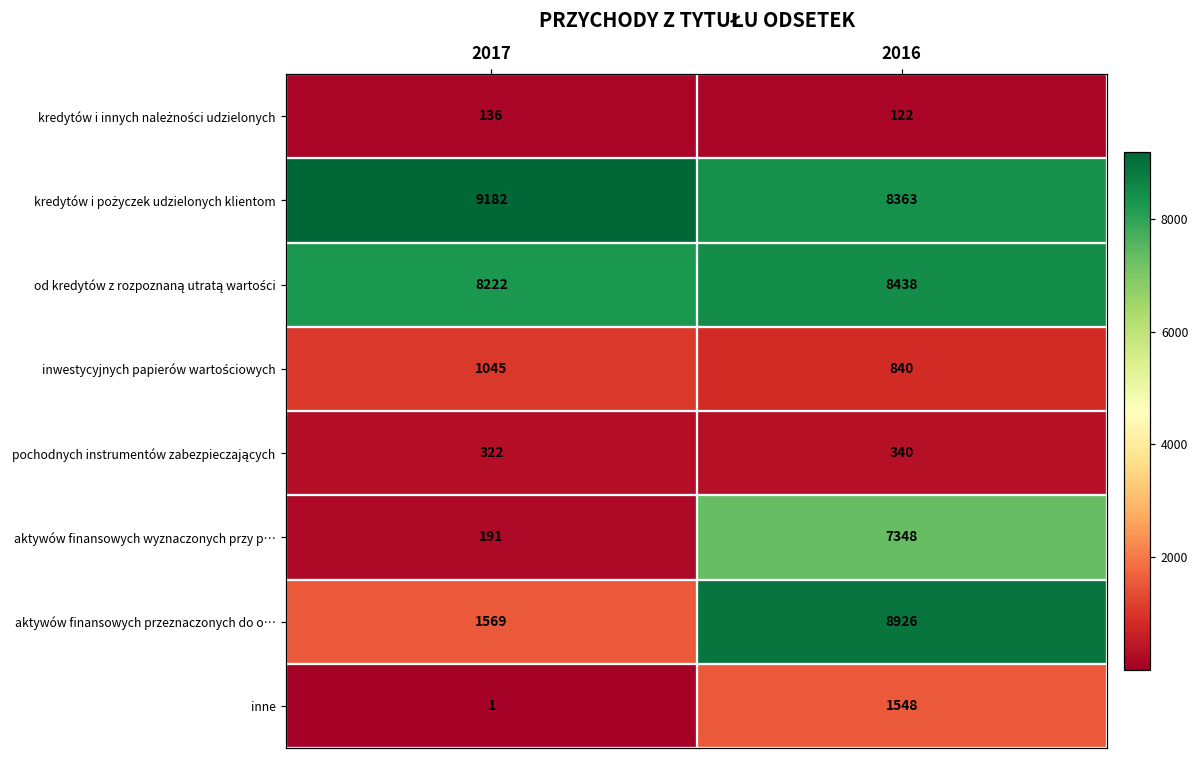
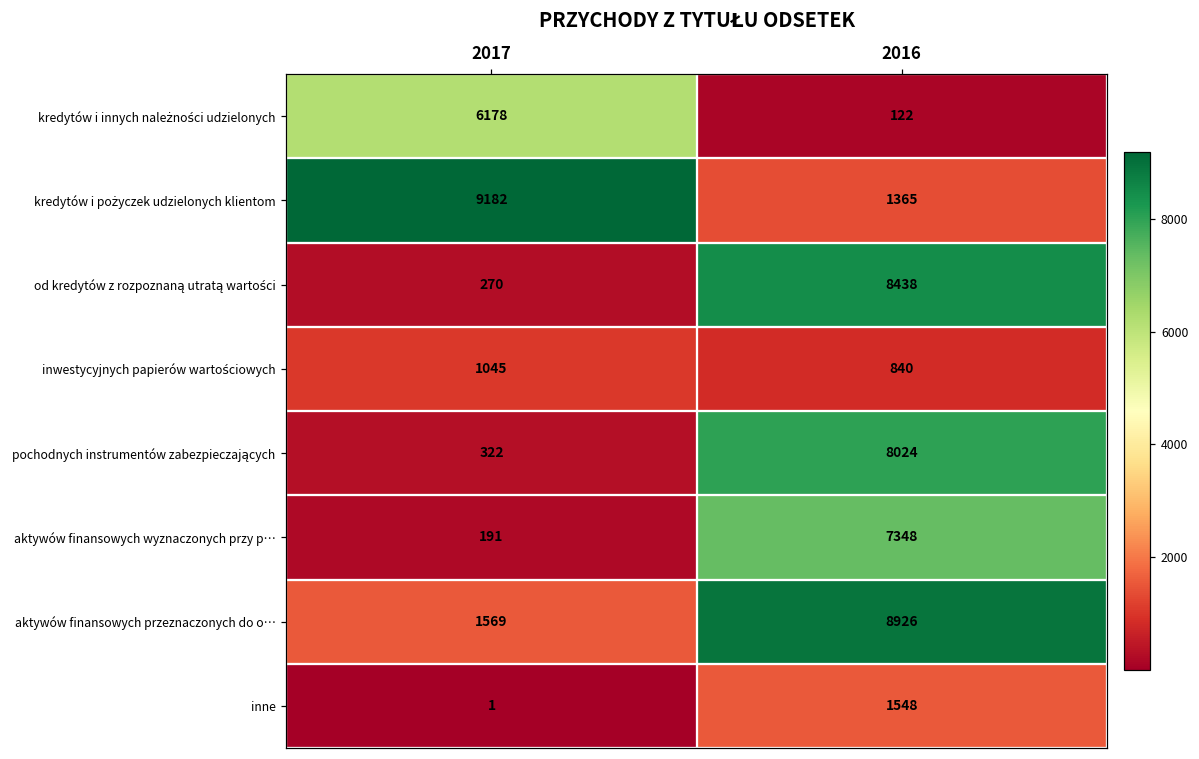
kredytów i innych należności udzielonych, 2017: 136 -> 6178
kredytów i pożyczek udzielonych klientom, 2016: 8363 -> 1365
od kredytów z rozpoznaną utratą wartości, 2017: 8222 -> 270
pochodnych instrumentów zabezpieczających, 2016: 340 -> 8024
